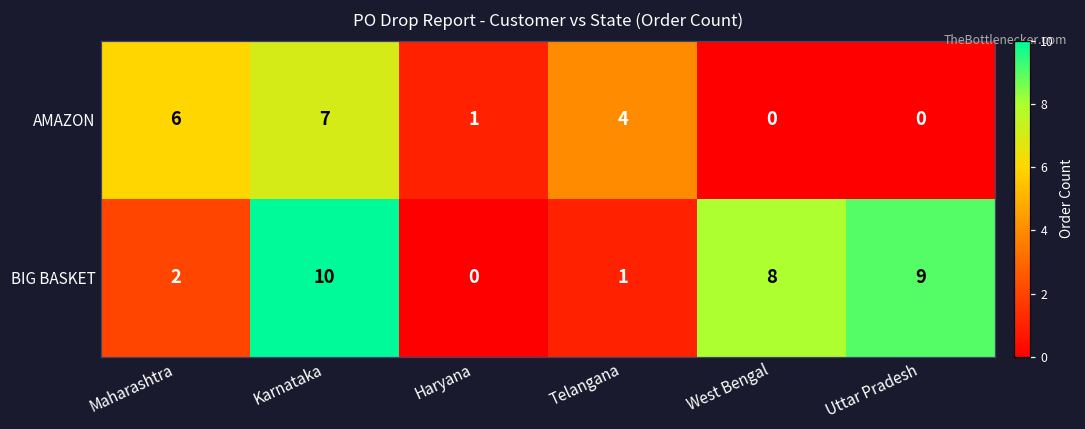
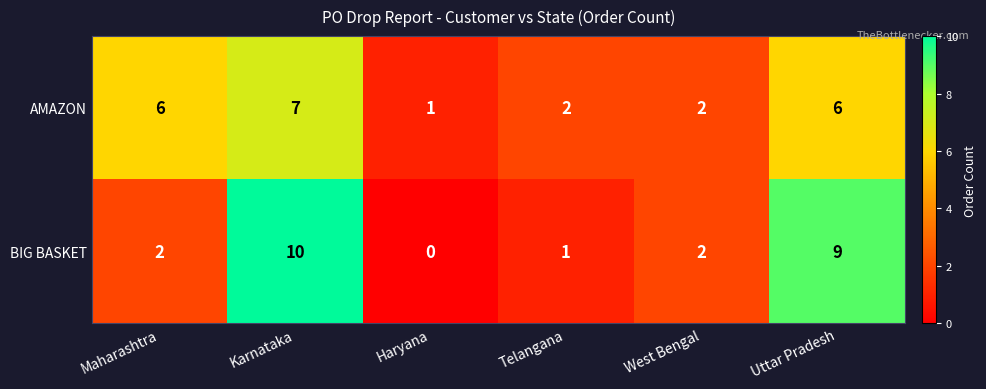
AMAZON, Telangana: 4 -> 2
AMAZON, West Bengal: 0 -> 2
AMAZON, Uttar Pradesh: 0 -> 6
BIG BASKET, West Bengal: 8 -> 2
